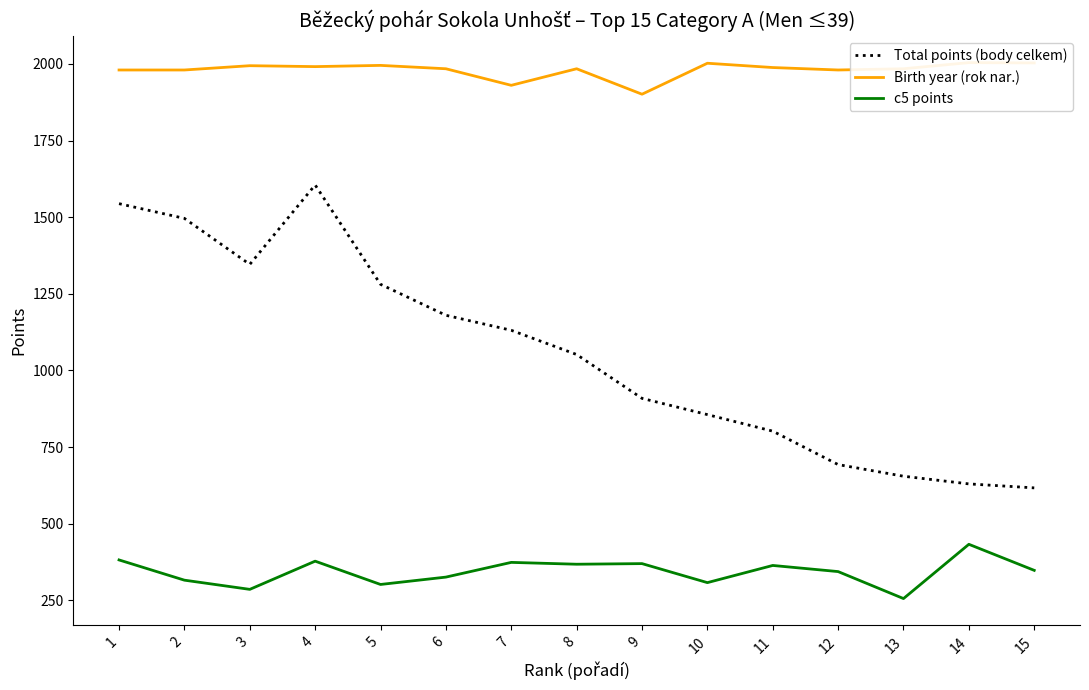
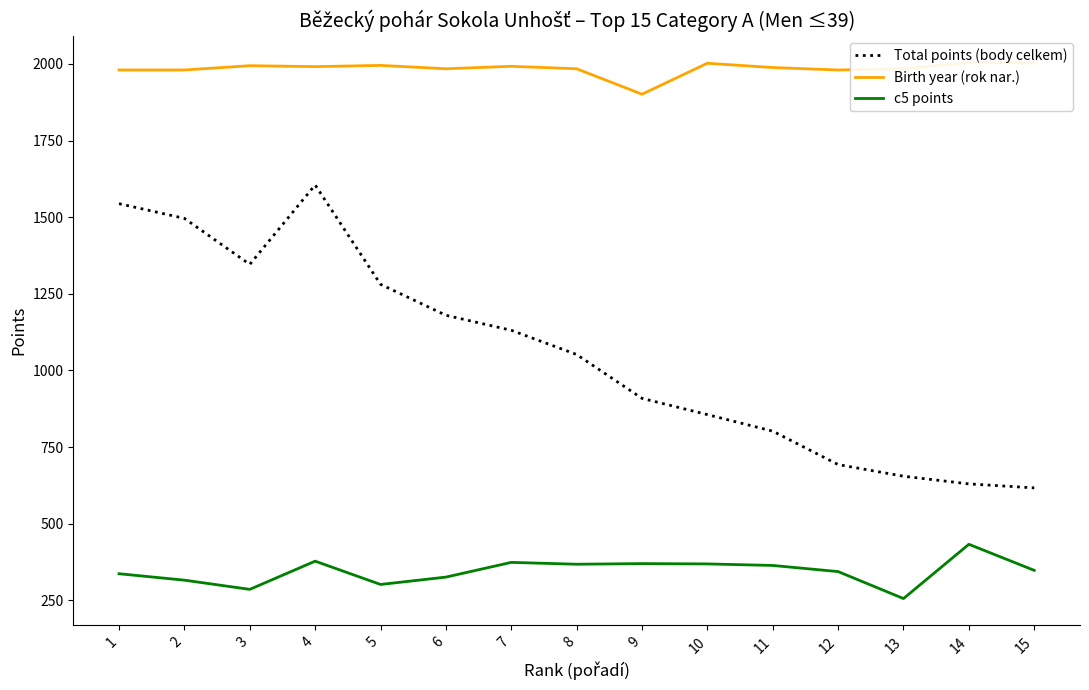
c5 points, 1: 380 -> 340
Birth year (rok nar.), 7: 1930 -> 1990
c5 points, 10: 310 -> 370
